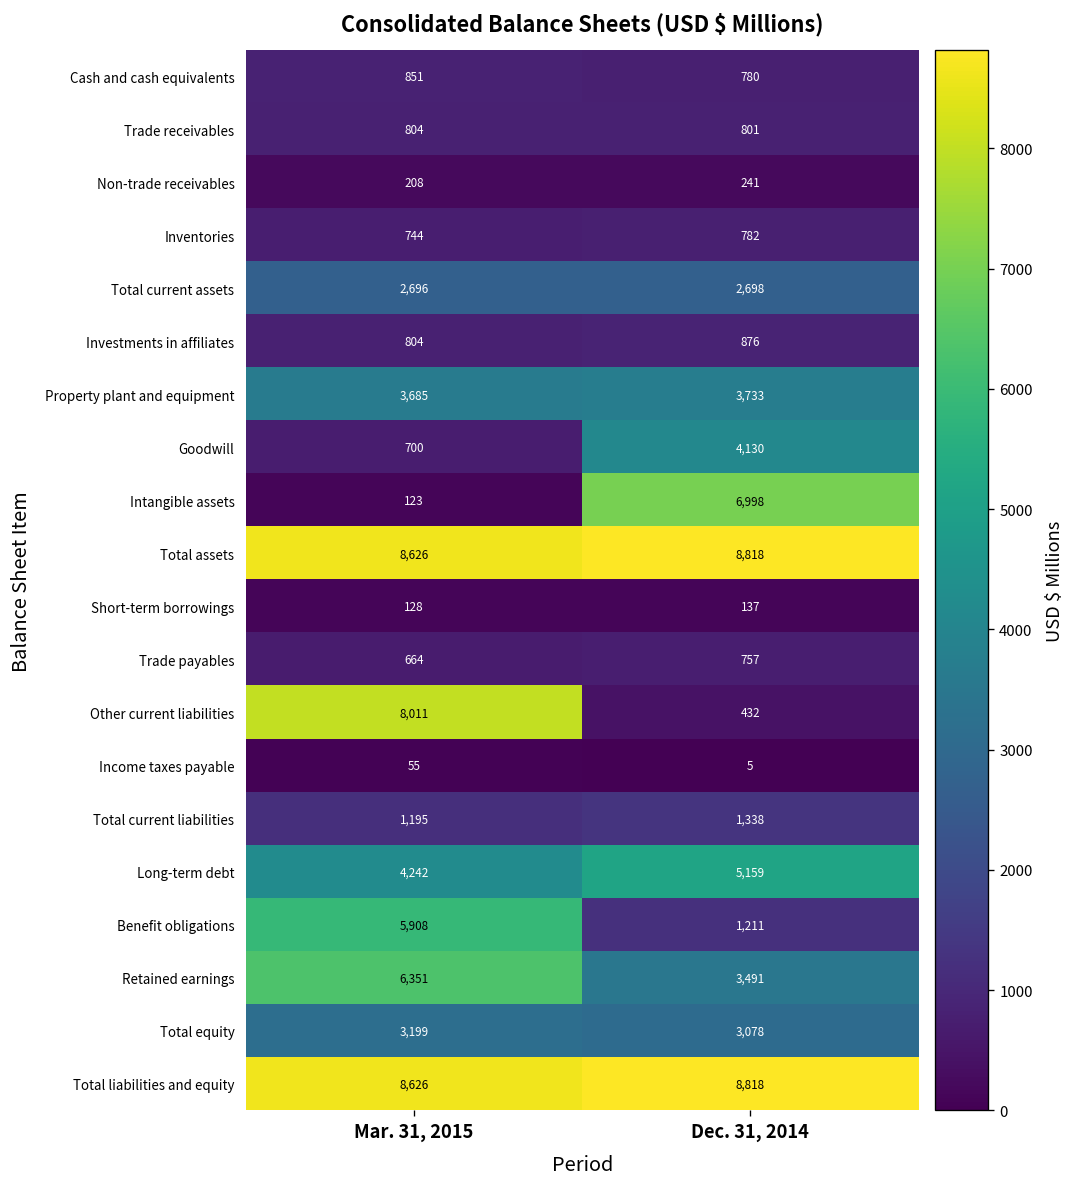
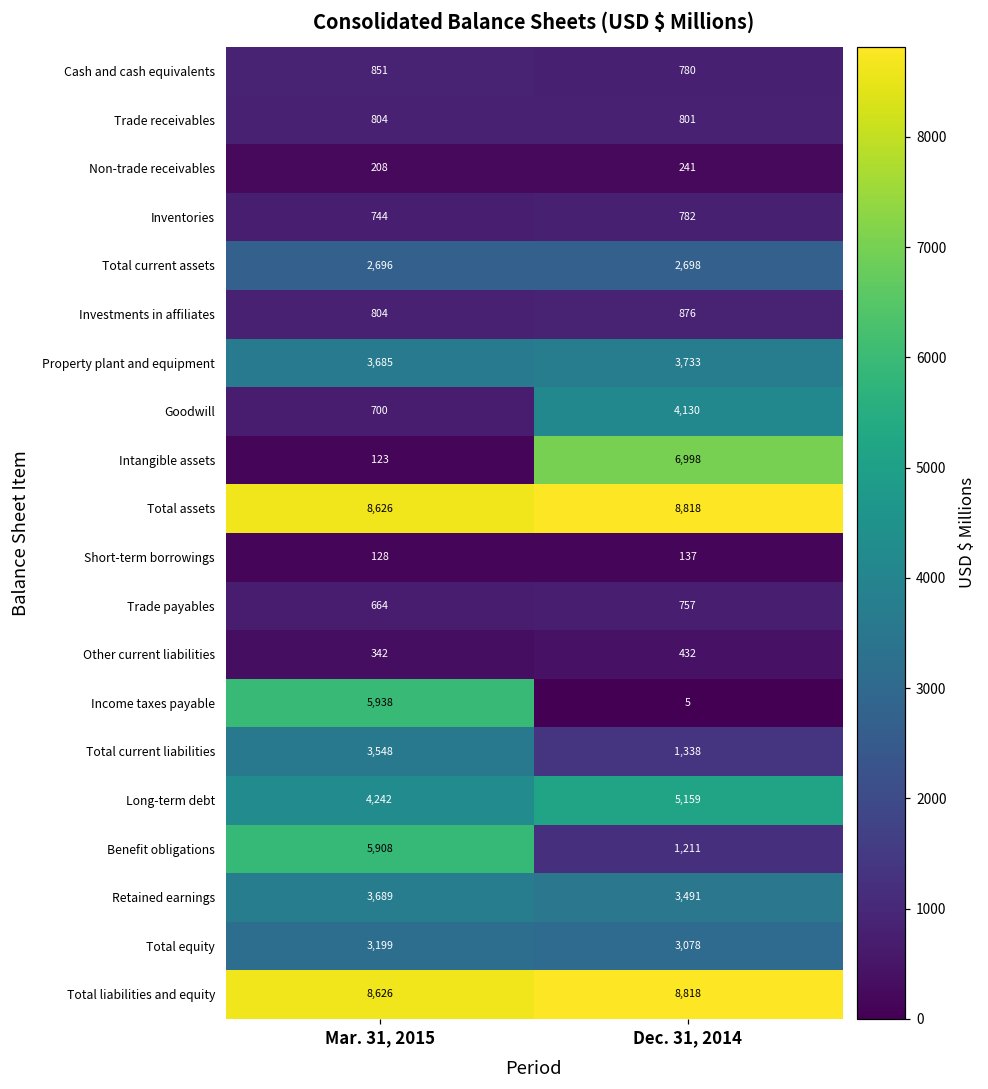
Other current liabilities, Mar. 31, 2015: 8,011 -> 342
Income taxes payable, Mar. 31, 2015: 55 -> 5,938
Total current liabilities, Mar. 31, 2015: 1,195 -> 3,548
Retained earnings, Mar. 31, 2015: 6,351 -> 3,689
